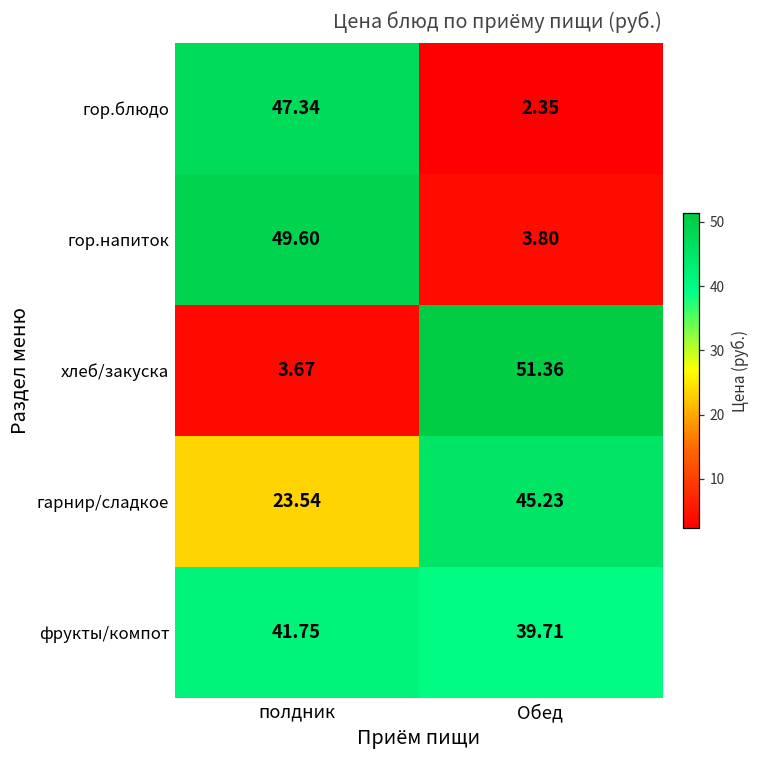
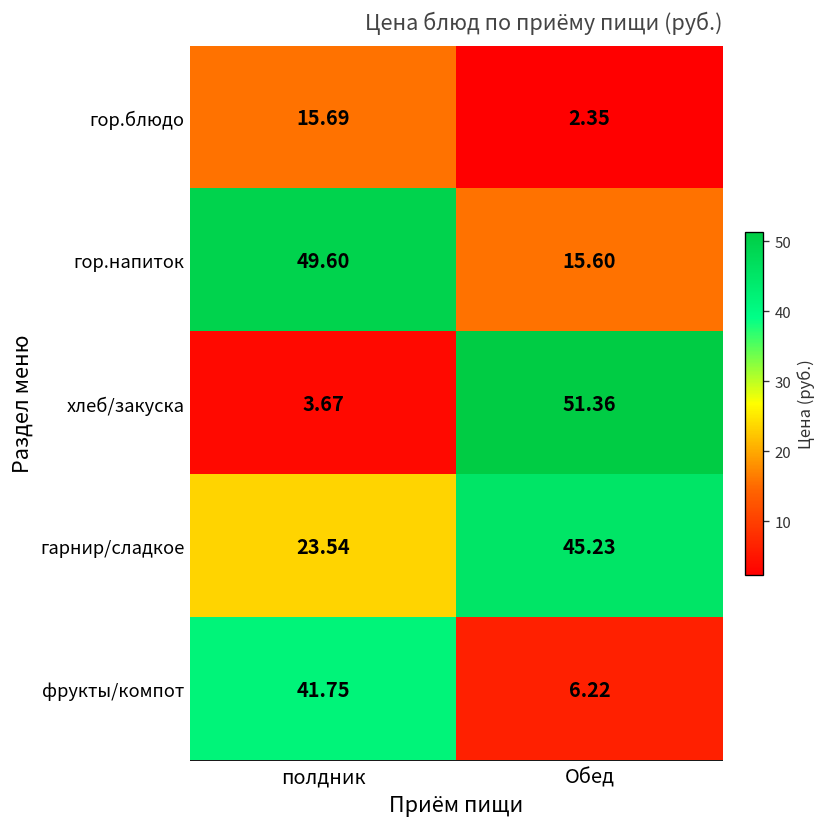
гор.блюдо, полдник: 47.34 -> 15.69
гор.напиток, Обед: 3.80 -> 15.60
фрукты/компот, Обед: 39.71 -> 6.22
